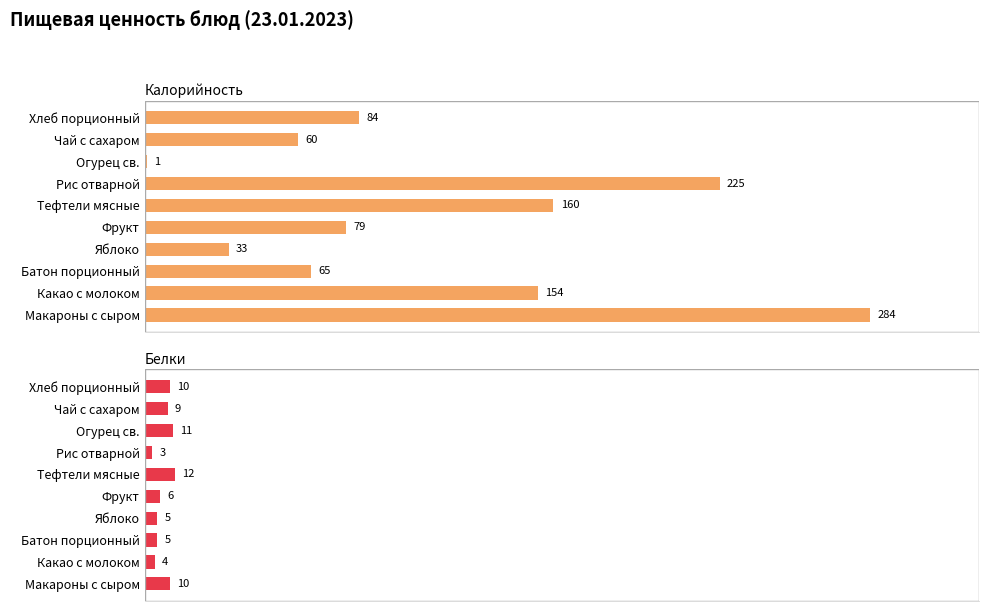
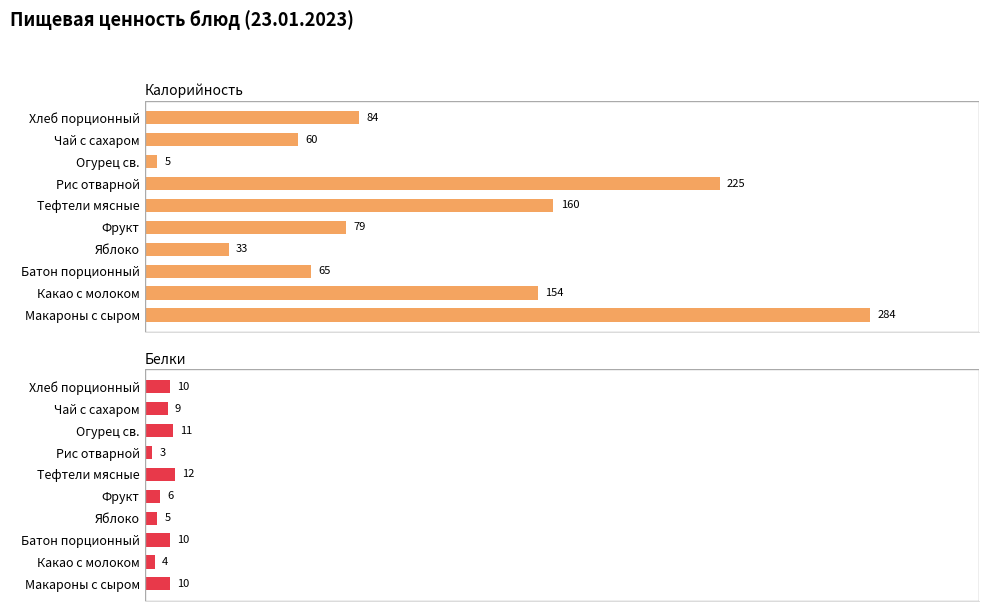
Калорийность, Огурец св.: 1 -> 5
Белки, Батон порционный: 5 -> 10
